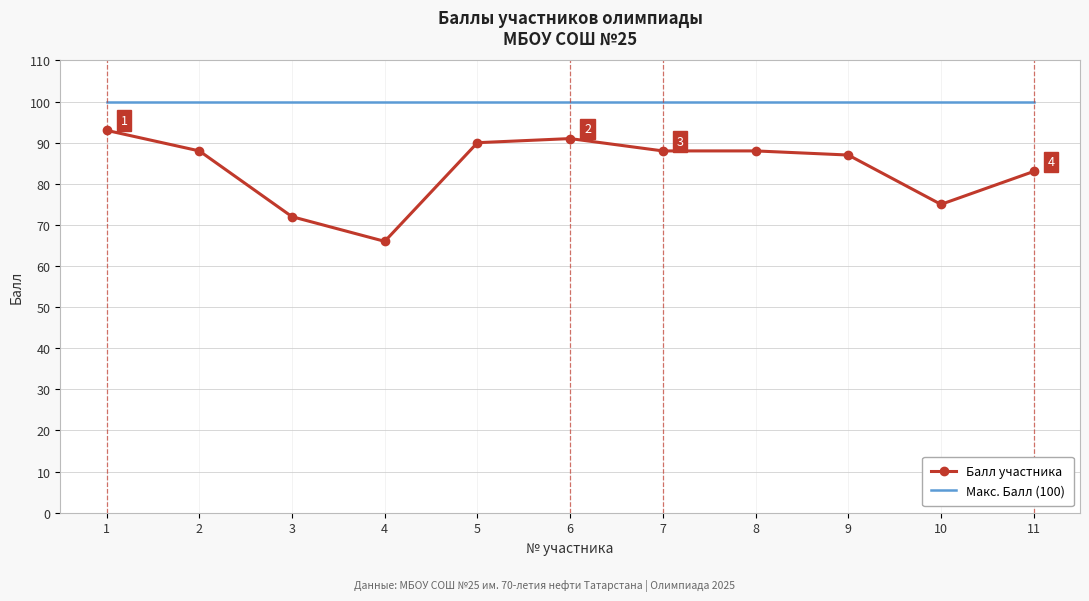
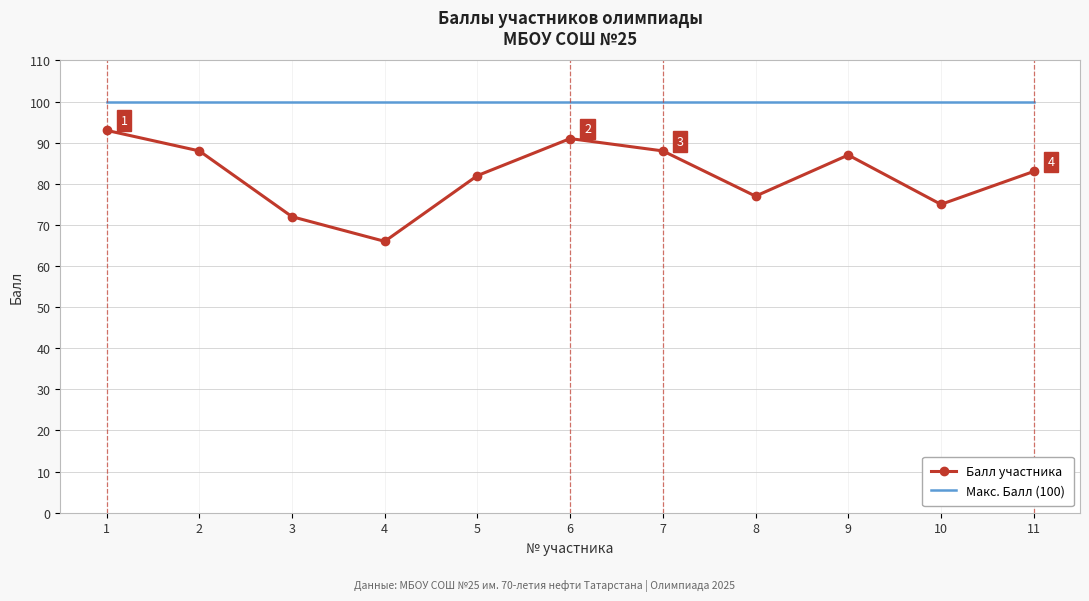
Балл участника, 5: 90 -> 82
Балл участника, 8: 88 -> 77
